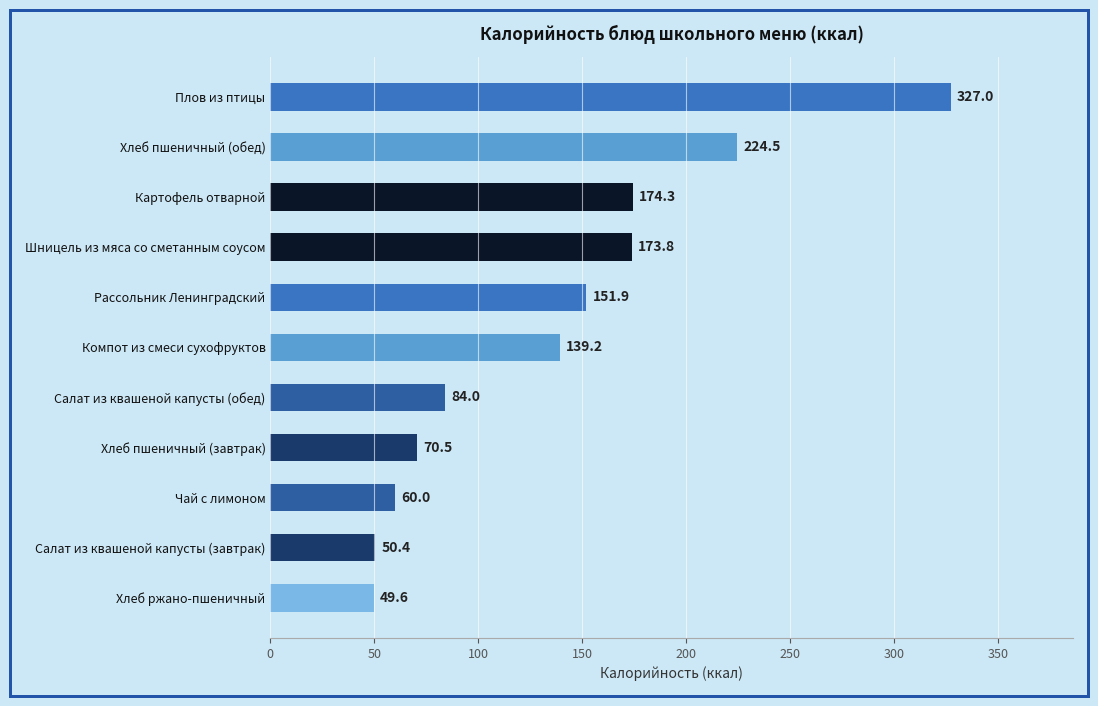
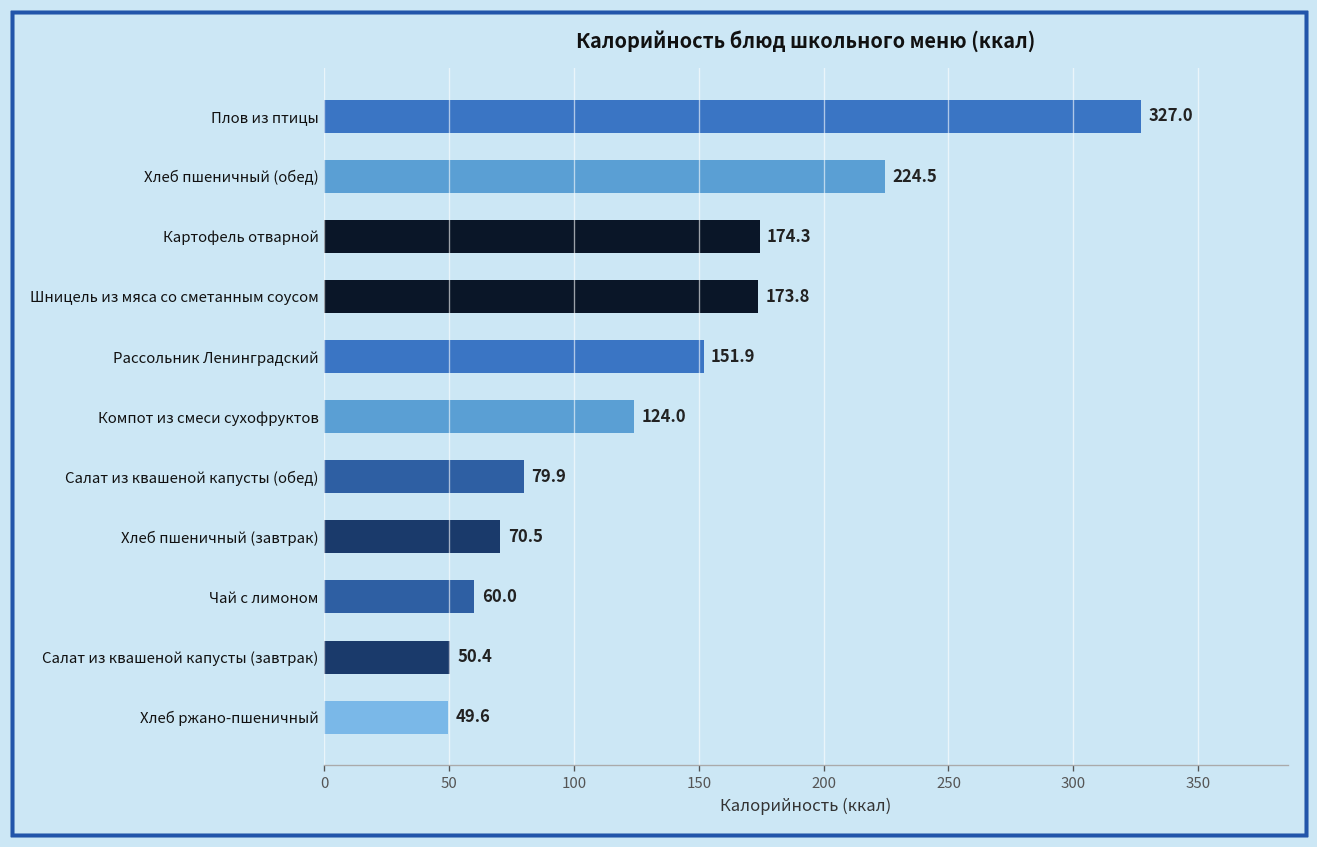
Компот из смеси сухофруктов: 139.2 -> 124.0
Салат из квашеной капусты (обед): 84.0 -> 79.9
